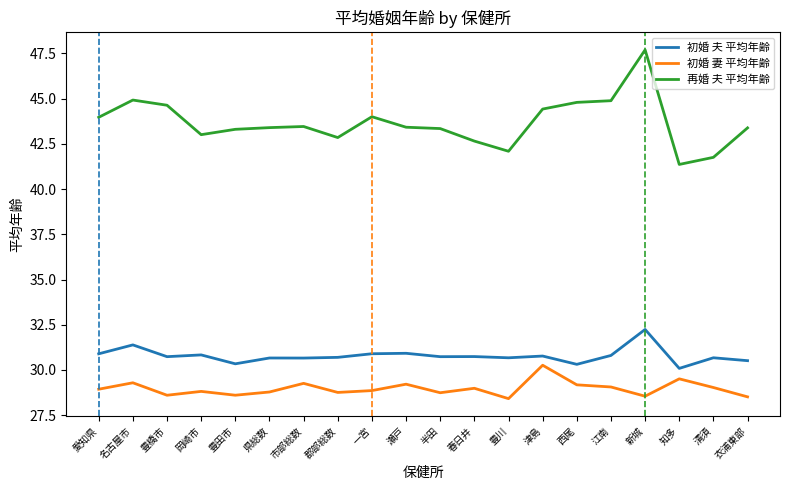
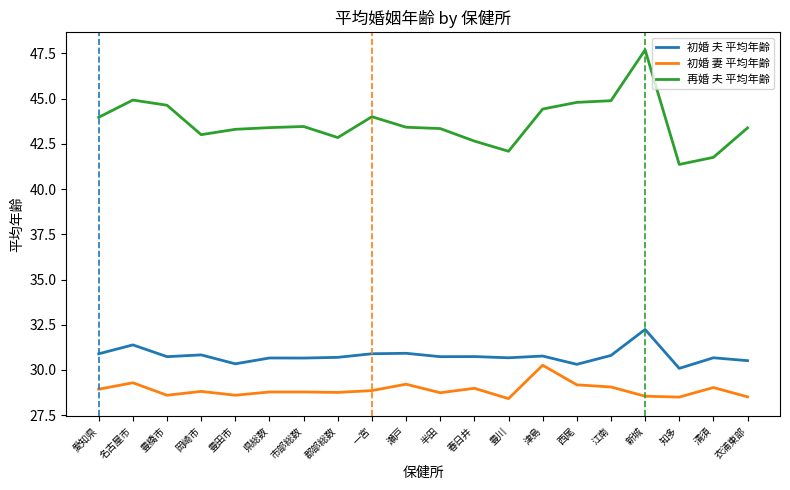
初婚 妻 平均年齢, 市部総数: 29.3 -> 28.8
初婚 妻 平均年齢, 知多: 29.5 -> 28.5
